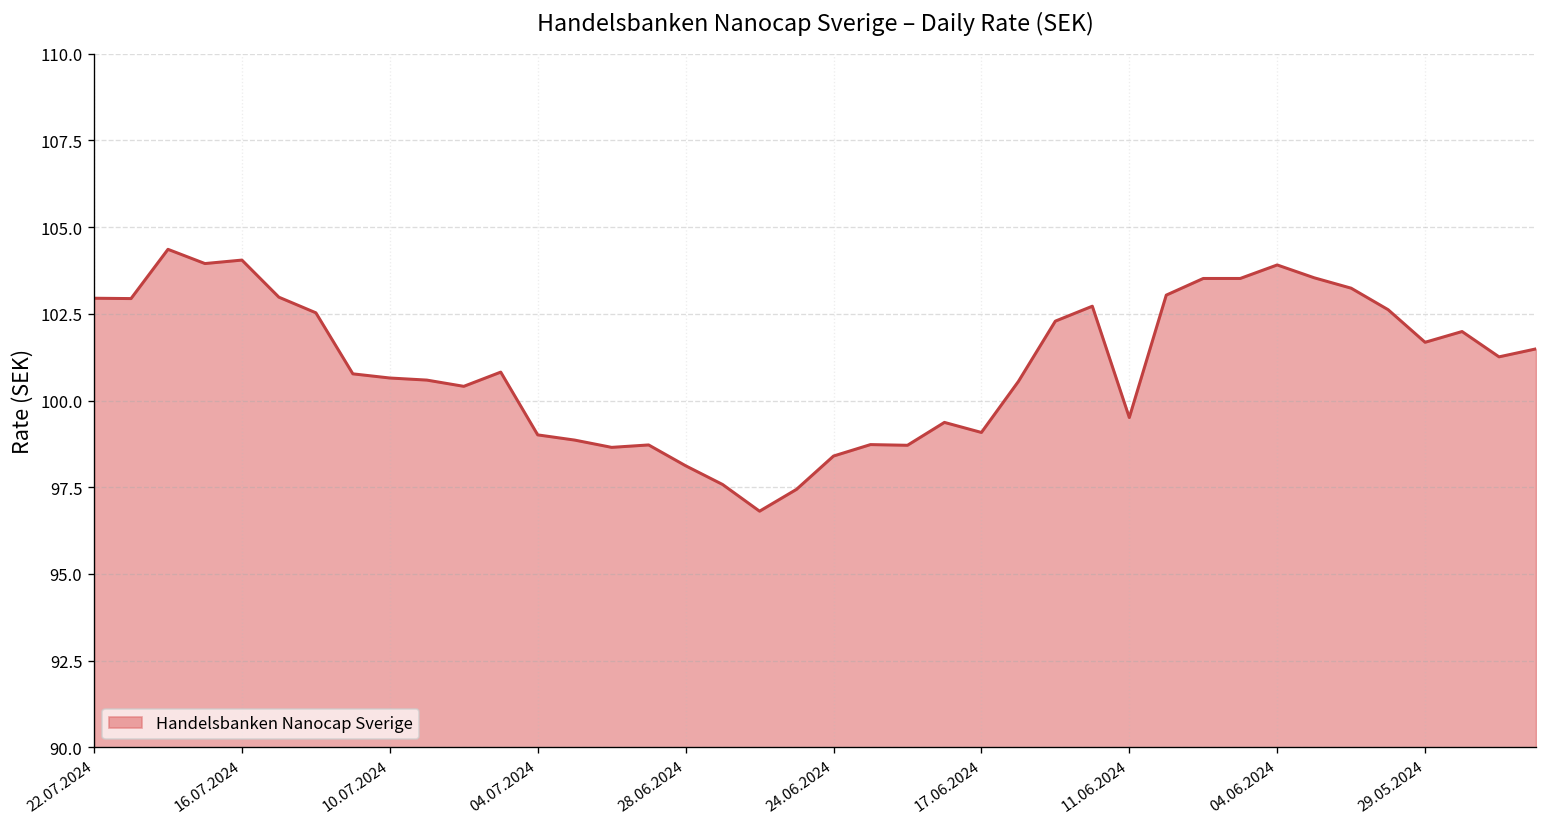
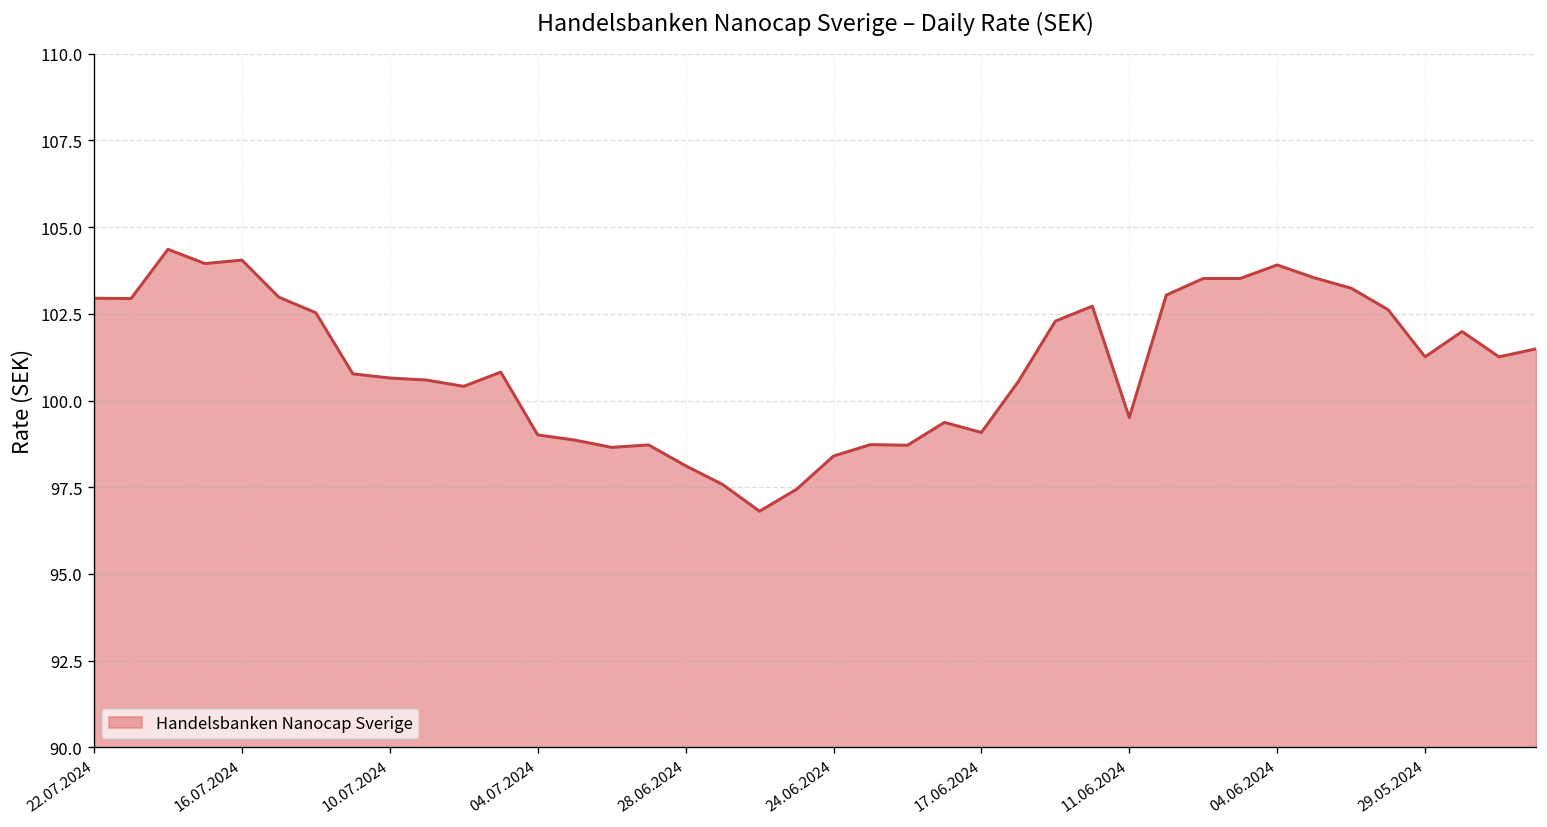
29.05.2024: 101.7 -> 101.3
